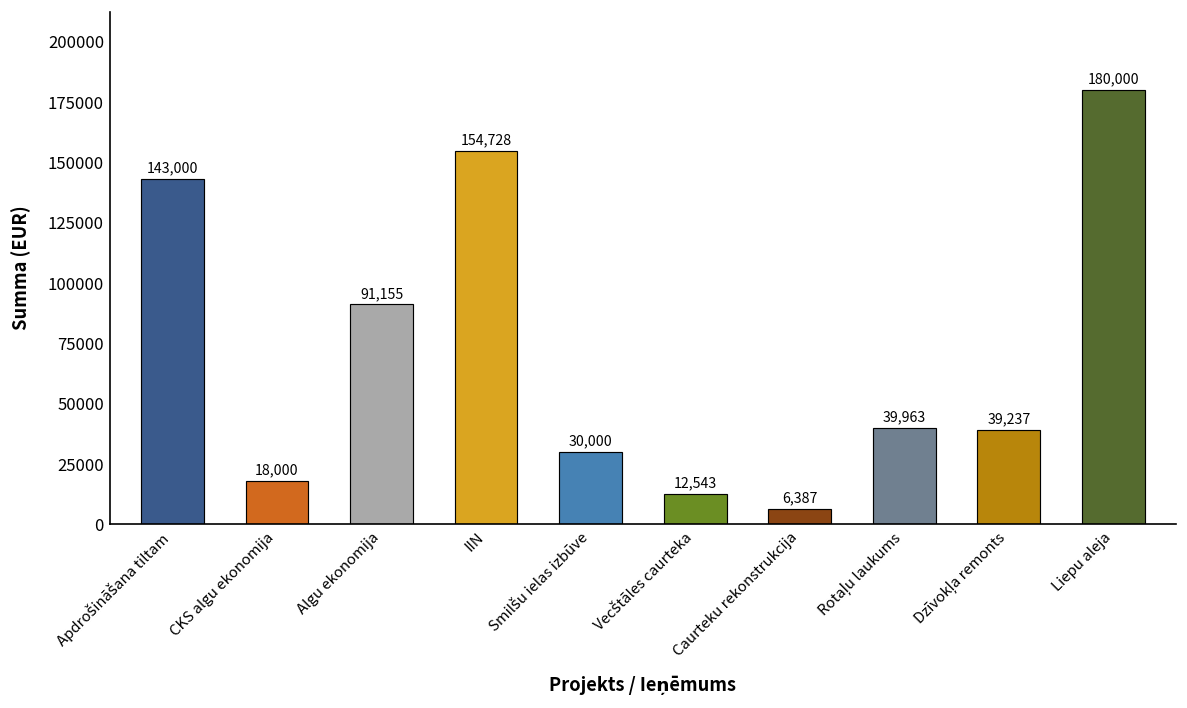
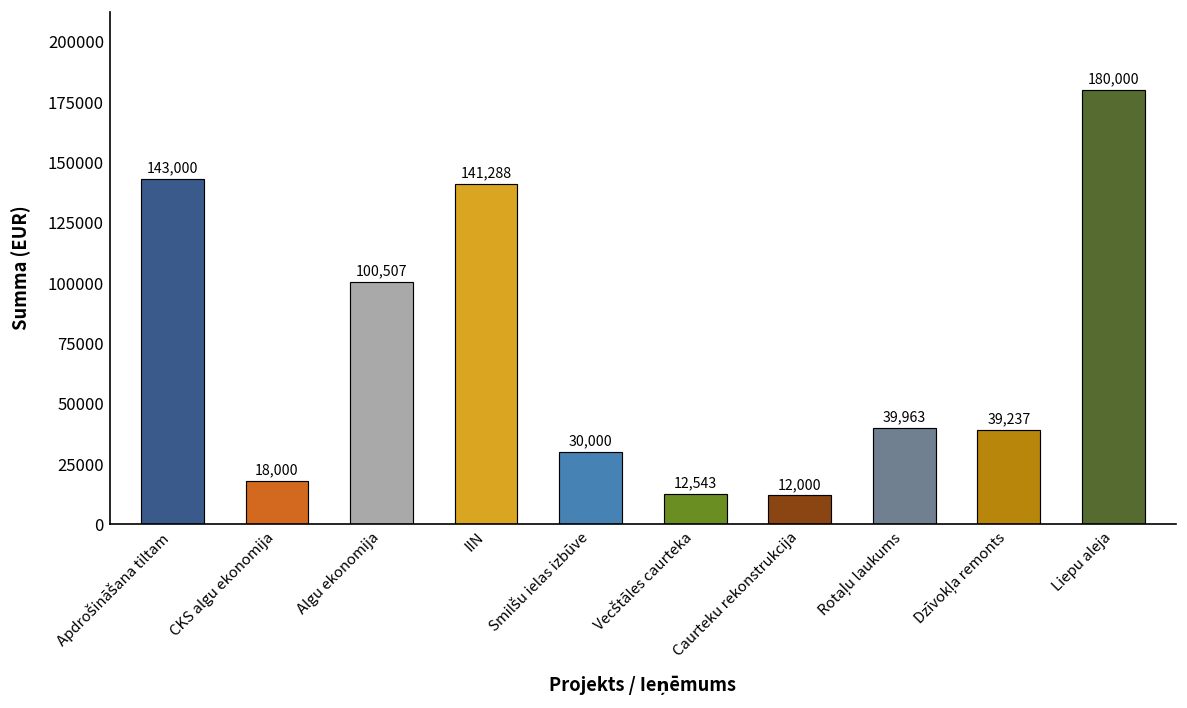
Algu ekonomija: 91,155 -> 100,507
IIN: 154,728 -> 141,288
Caurteku rekonstrukcija: 6,387 -> 12,000
